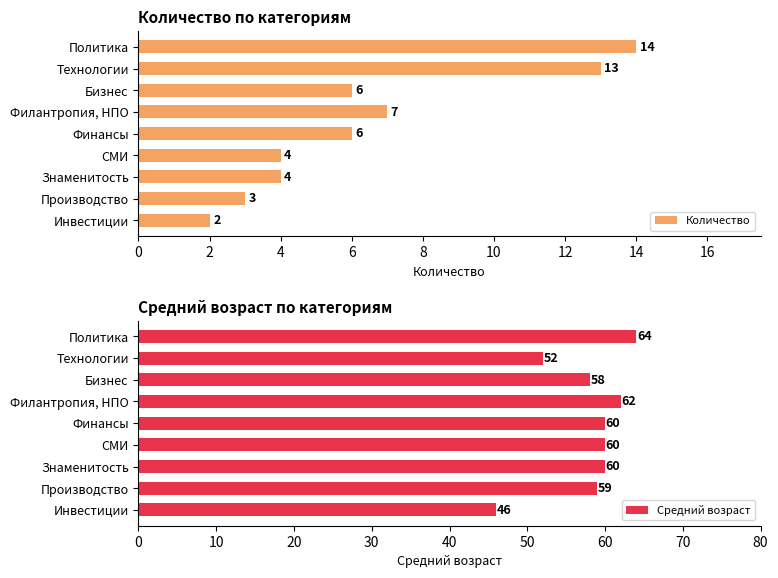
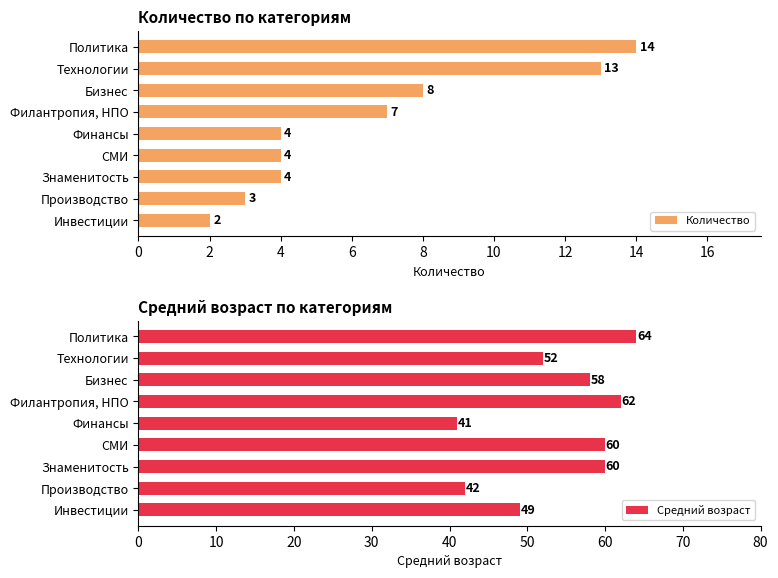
Количество по категориям, Бизнес: 6 -> 8
Количество по категориям, Финансы: 6 -> 4
Средний возраст по категориям, Финансы: 60 -> 41
Средний возраст по категориям, Производство: 59 -> 42
Средний возраст по категориям, Инвестиции: 46 -> 49
